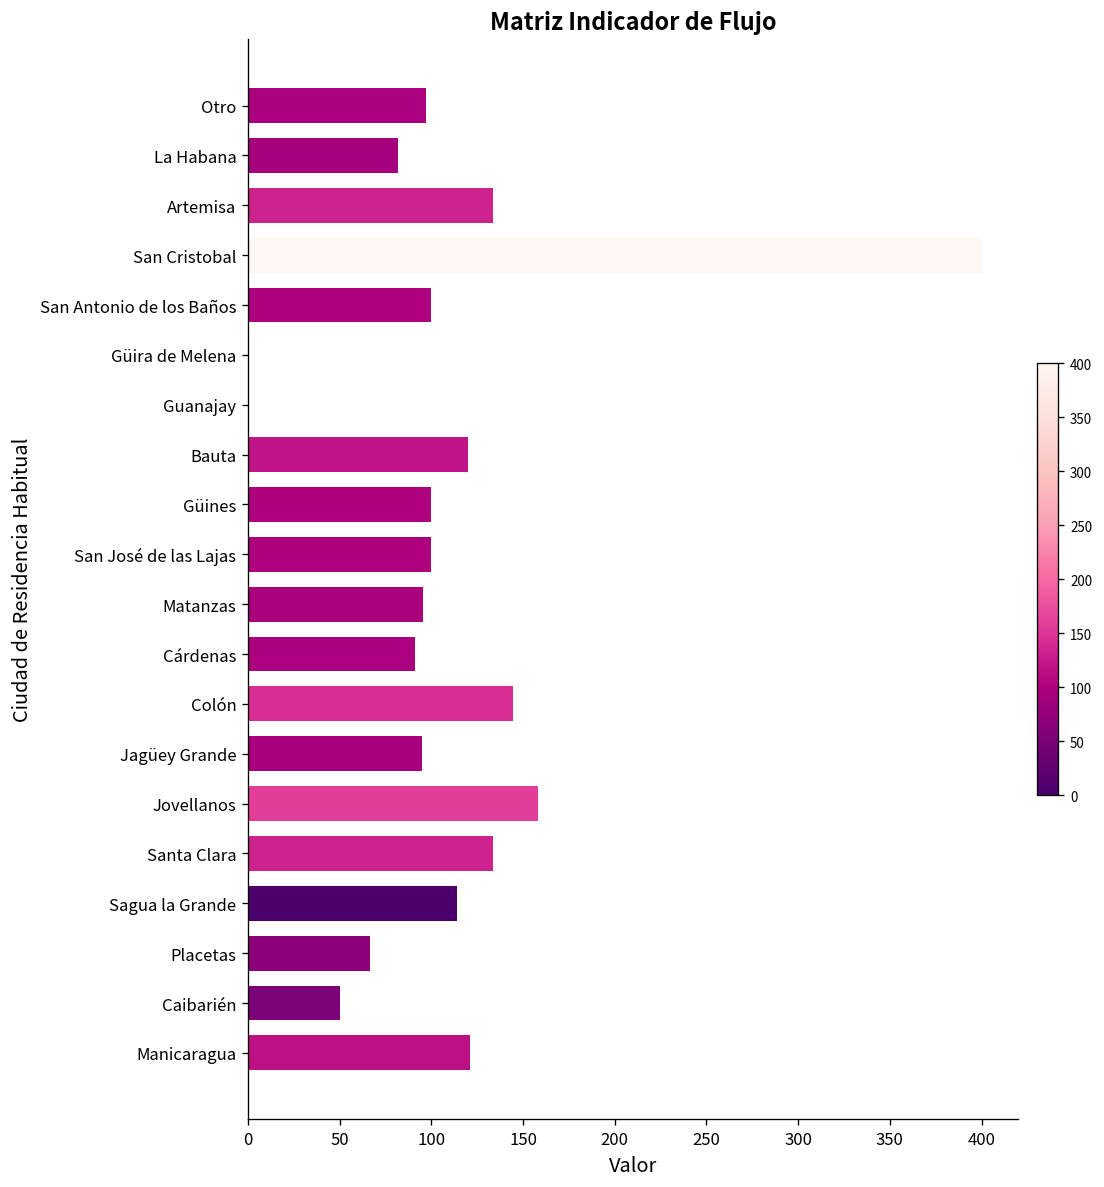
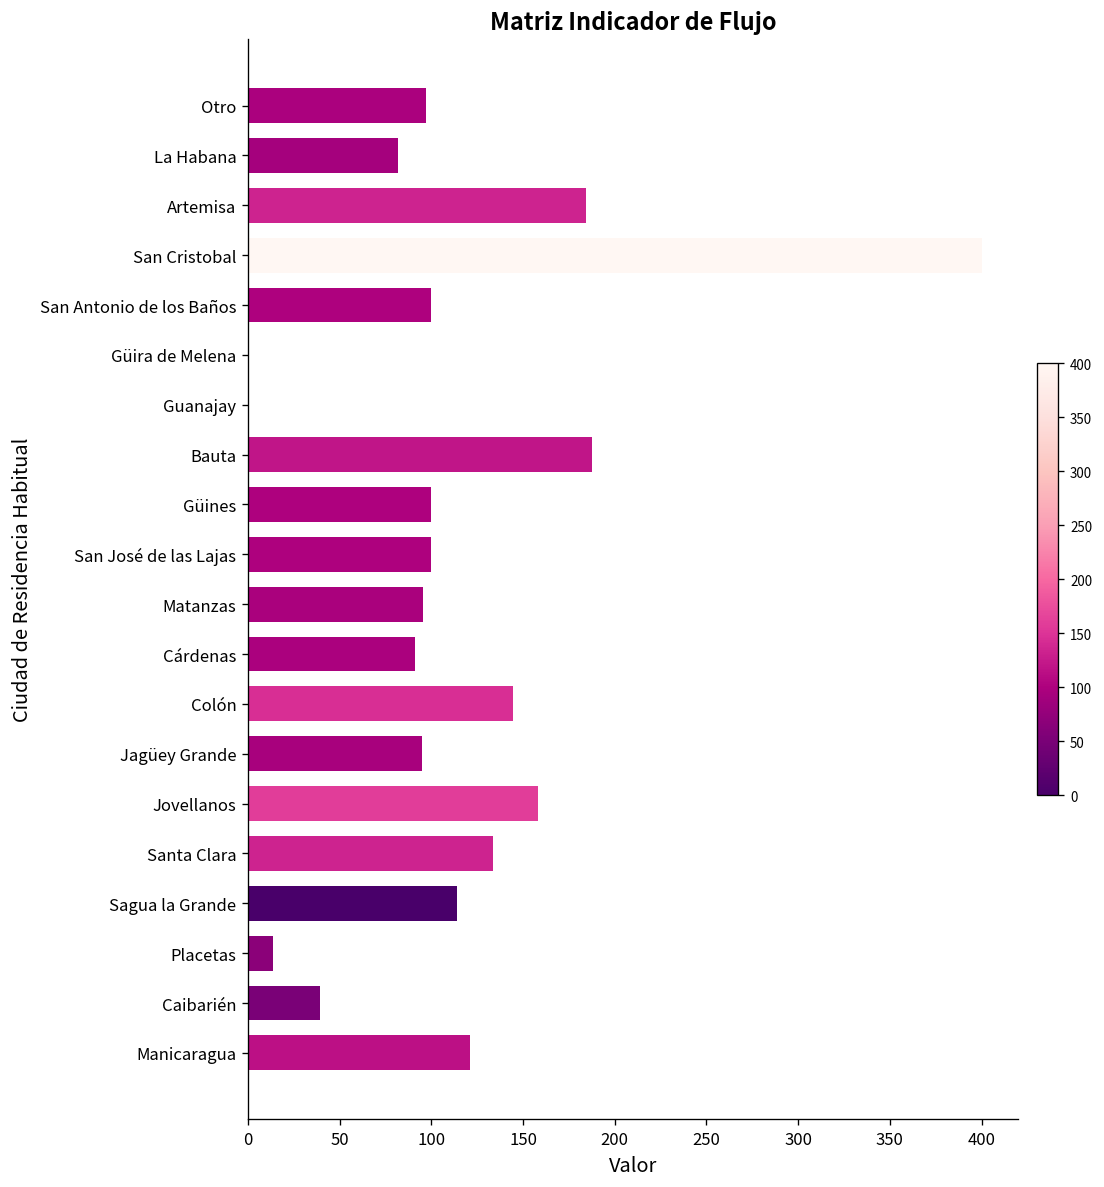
Artemisa: 133 -> 185
Bauta: 120 -> 188
Placetas: 67 -> 14
Caibarién: 50 -> 39
